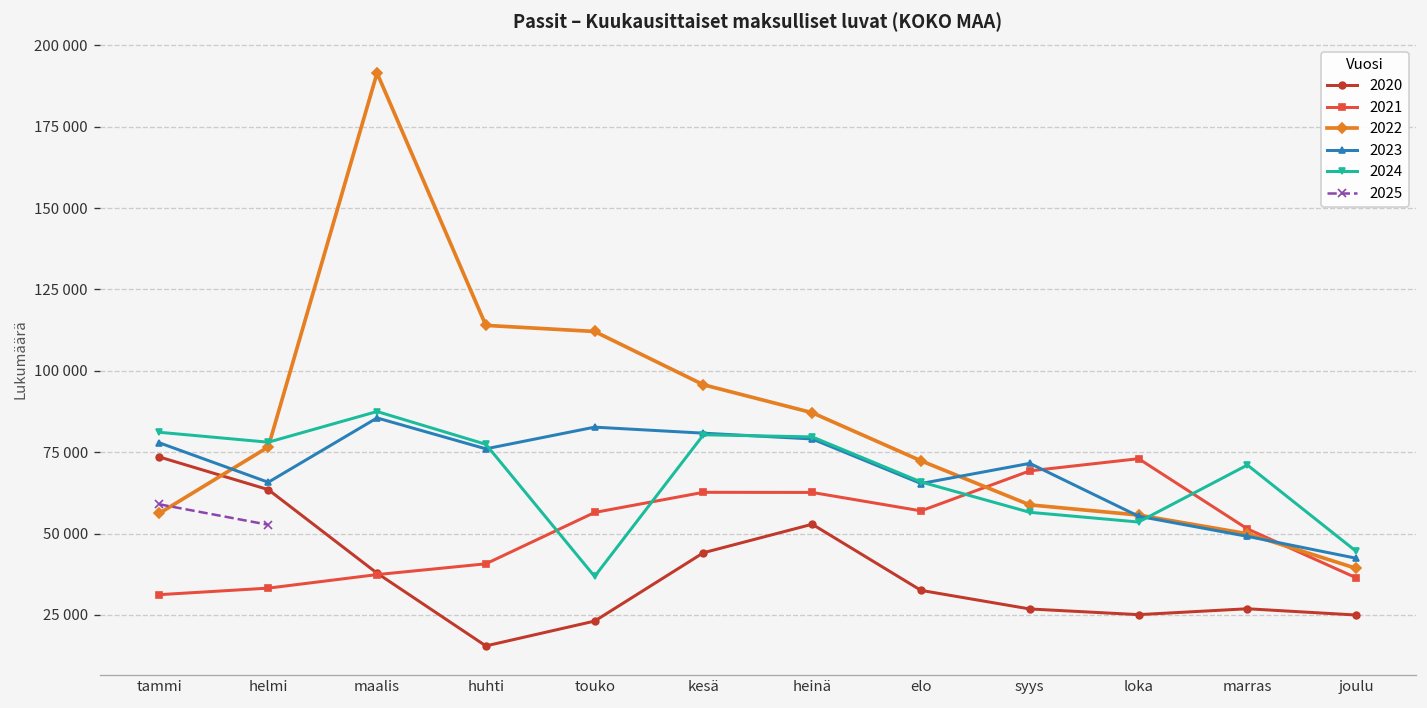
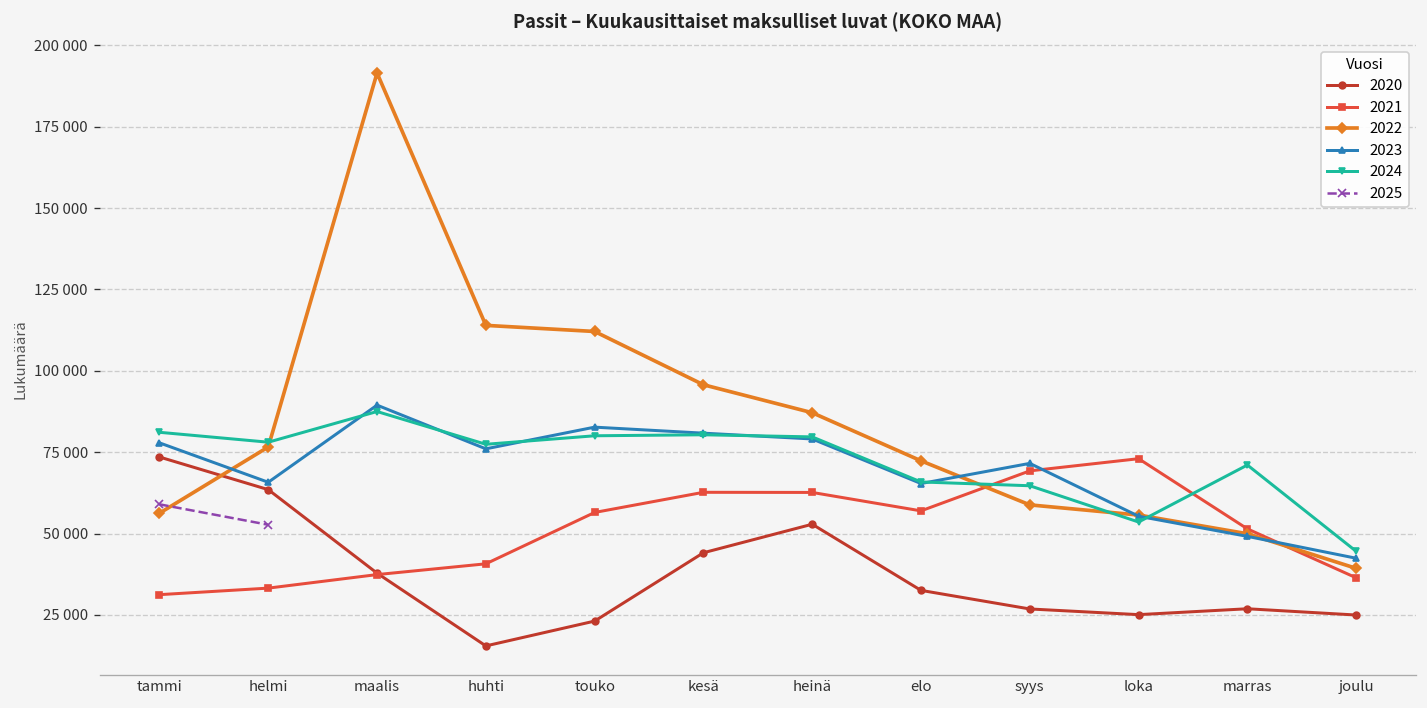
2023, maalis: 86000 -> 89000
2024, touko: 37000 -> 80000
2024, syys: 57000 -> 65000
